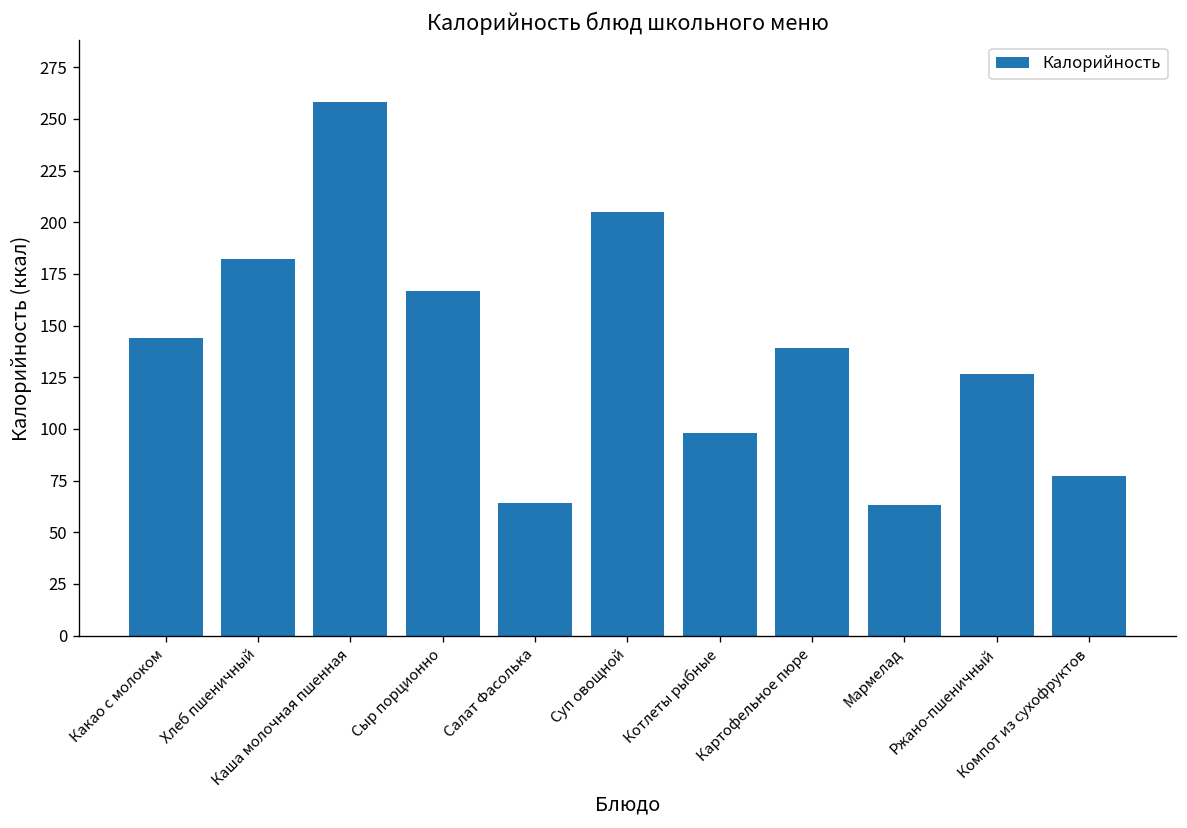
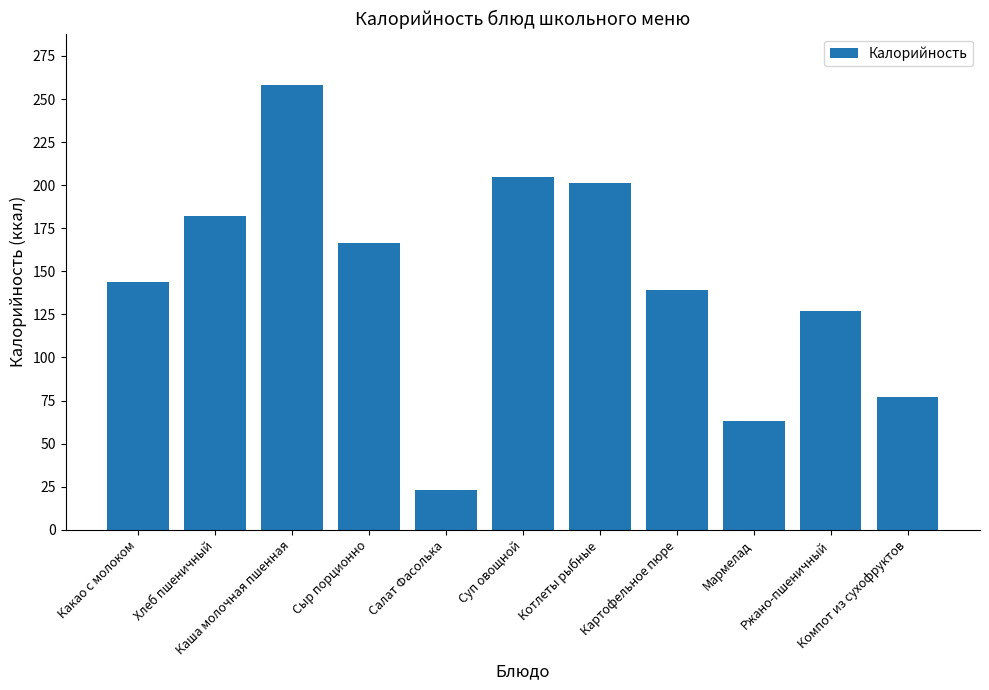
Салат Фасолька: 64 -> 23
Котлеты рыбные: 98 -> 201
